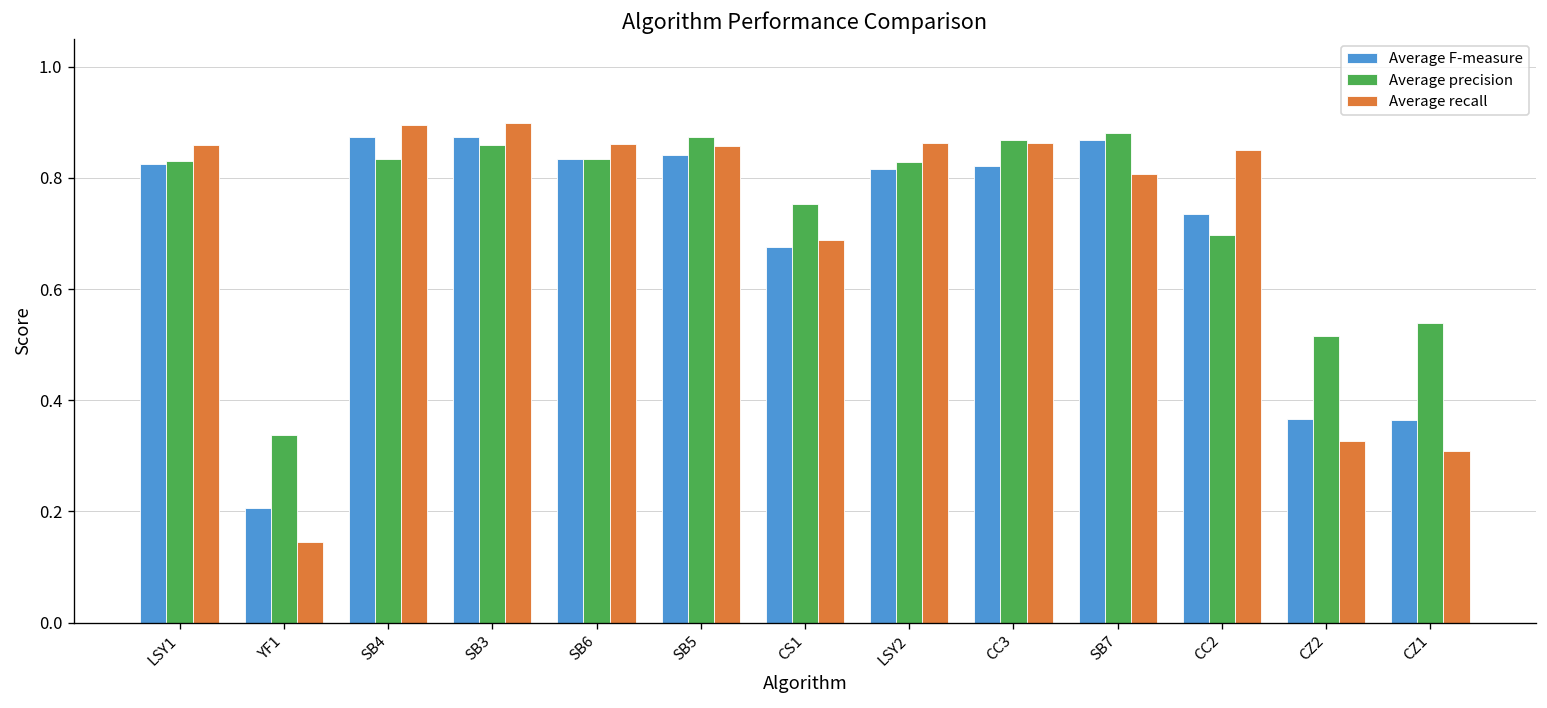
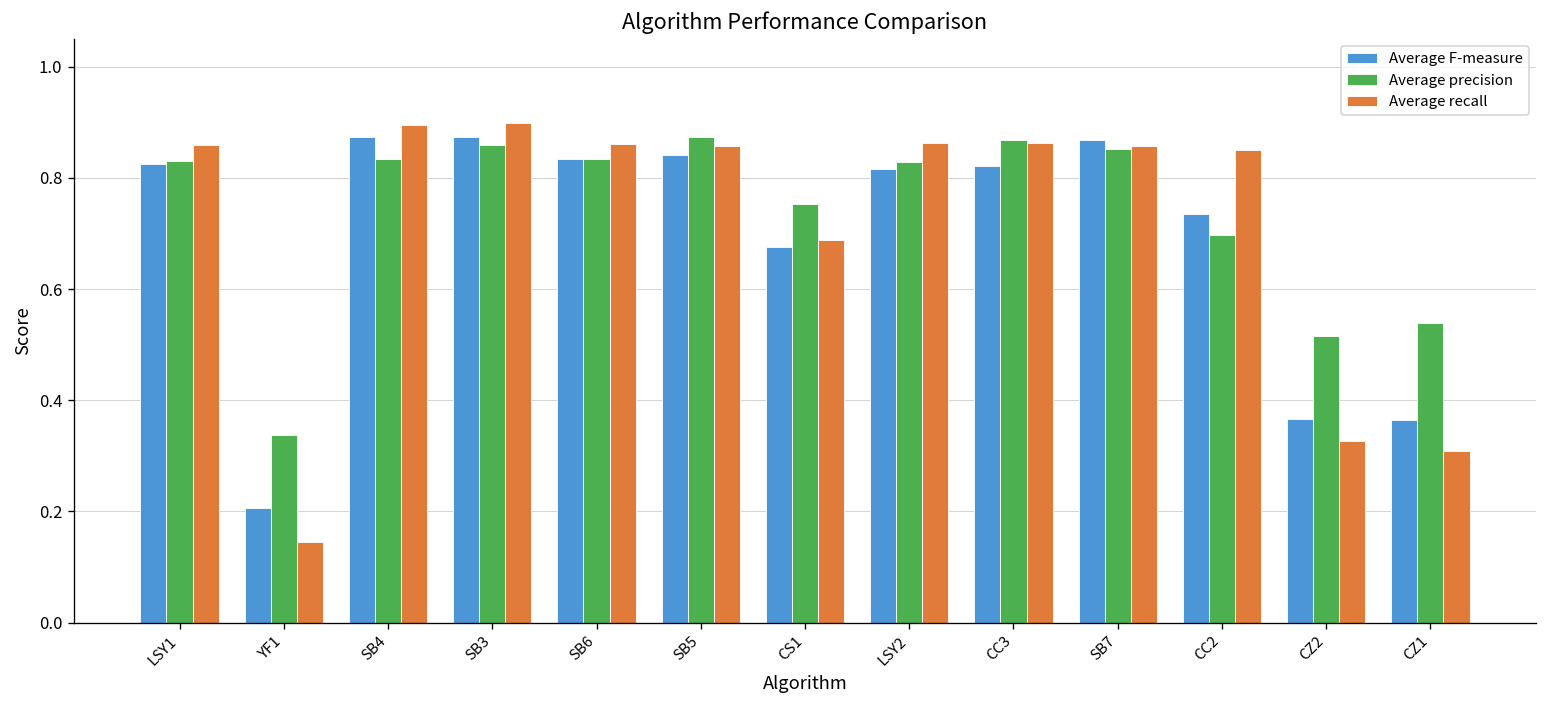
Average precision, SB7: 0.88 -> 0.85
Average recall, SB7: 0.81 -> 0.86
